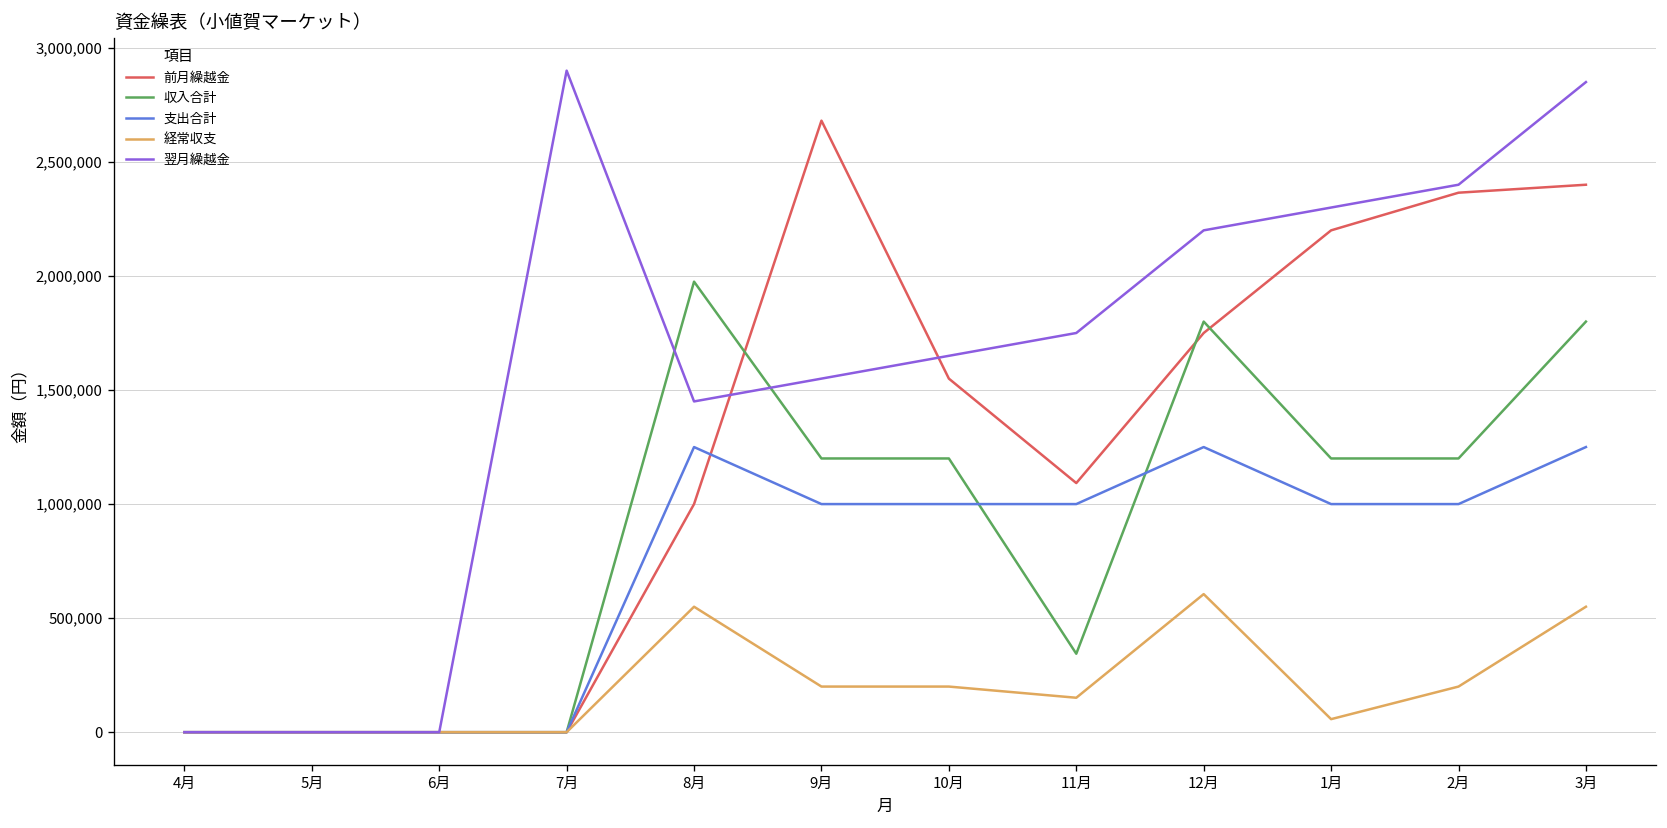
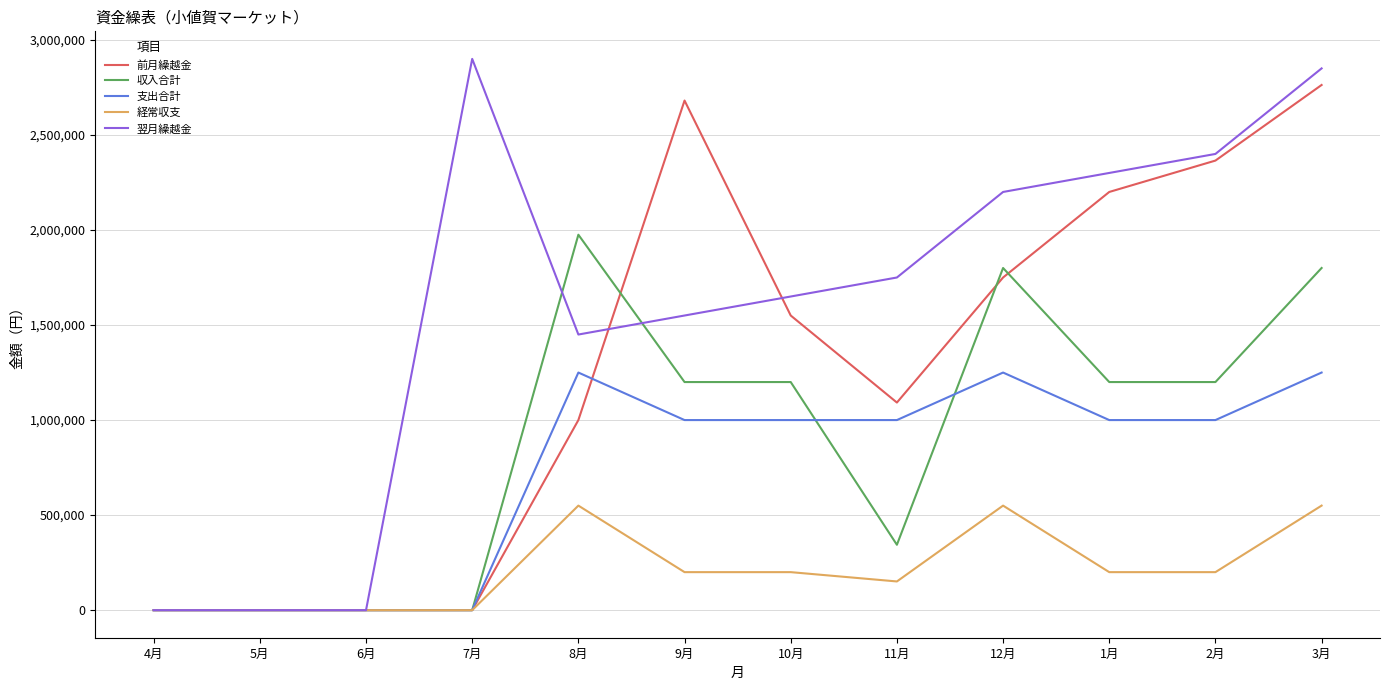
経常収支, 12月: 610,000 -> 550,000
経常収支, 1月: 60,000 -> 200,000
前月繰越金, 3月: 2,400,000 -> 2,760,000
